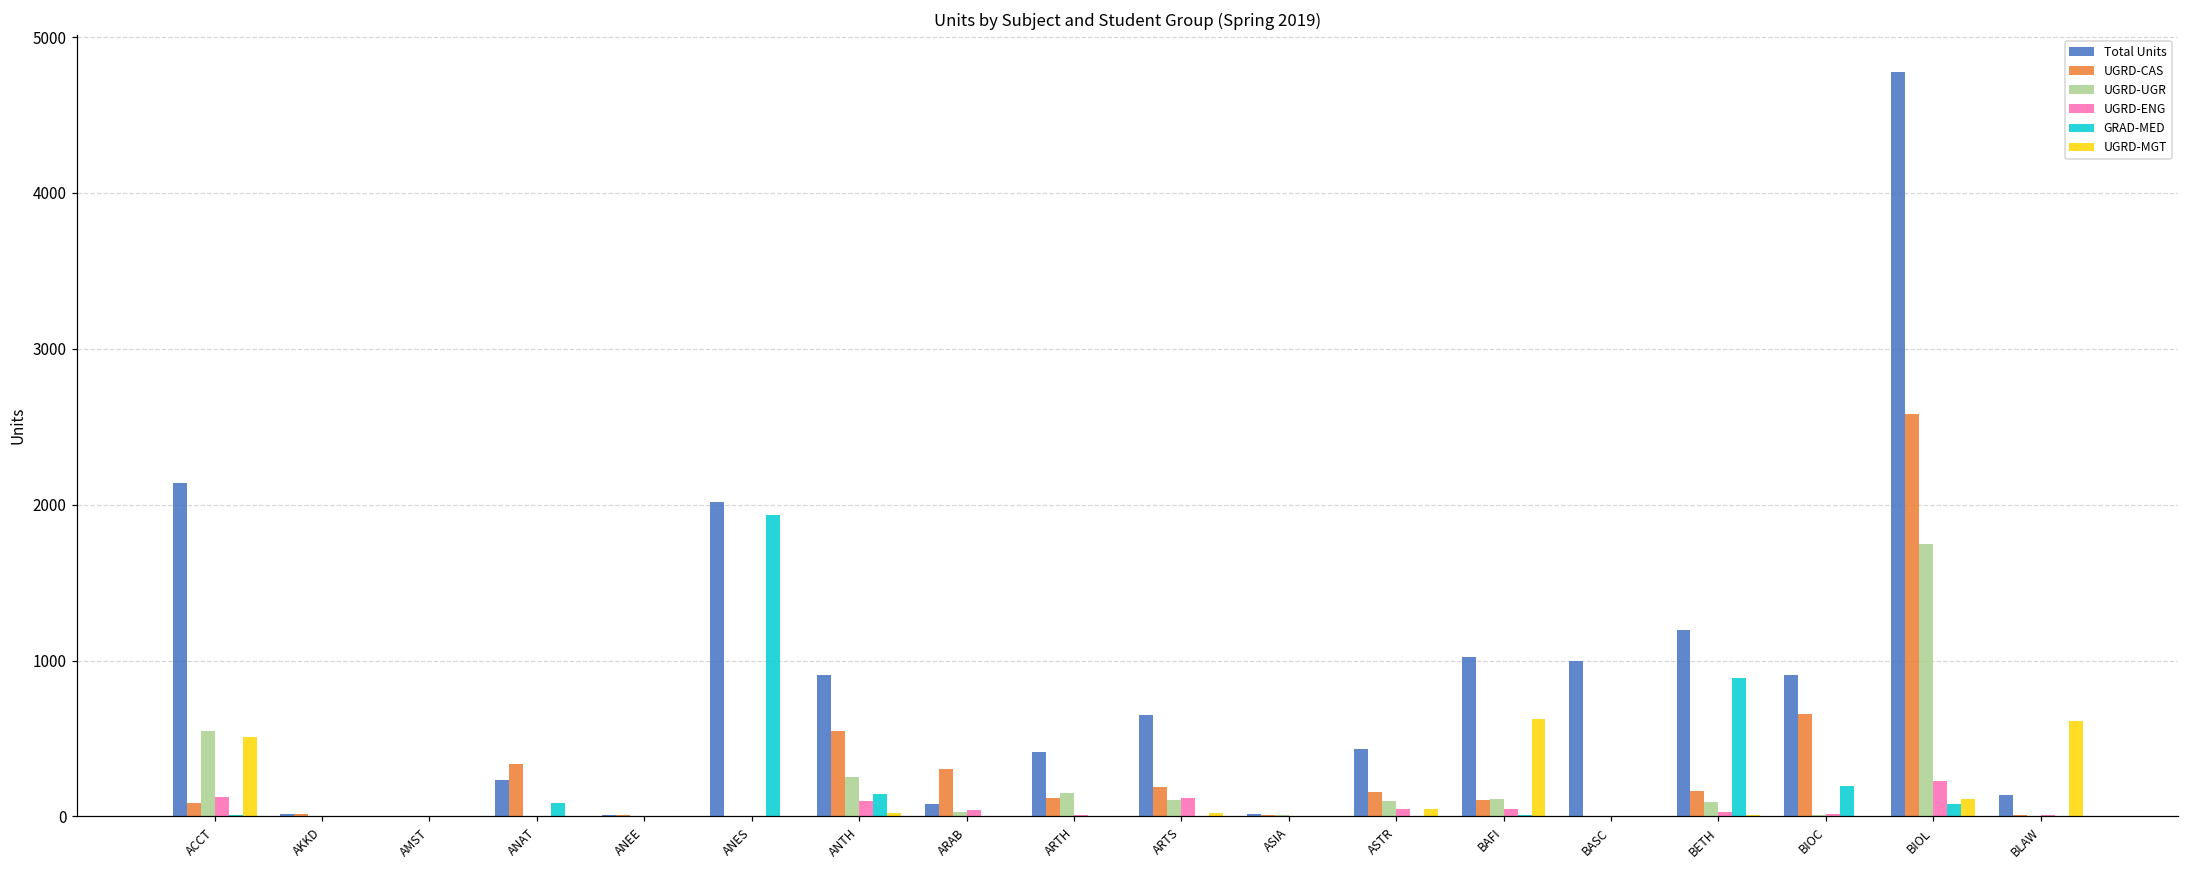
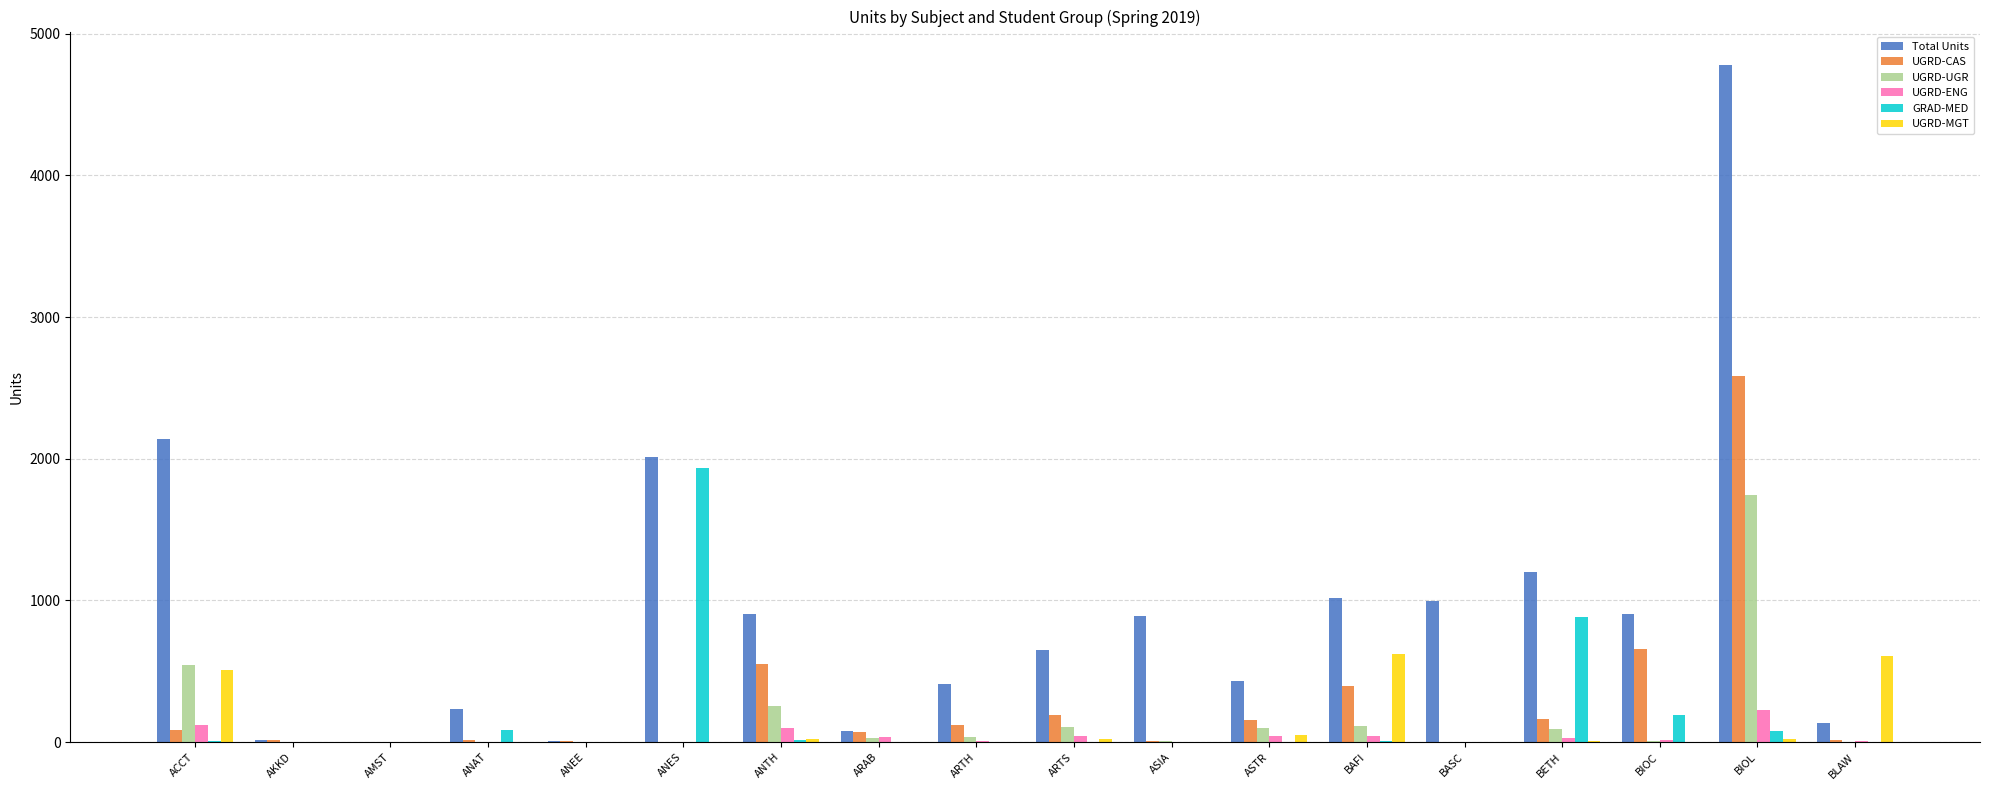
UGRD-CAS, ANAT: 330 -> 20
GRAD-MED, ANTH: 140 -> 20
UGRD-CAS, ARAB: 300 -> 70
UGRD-UGR, ARTH: 150 -> 40
UGRD-ENG, ARTS: 120 -> 50
Total Units, ASIA: 20 -> 890
UGRD-CAS, BAFI: 100 -> 400
UGRD-MGT, BIOL: 110 -> 20
